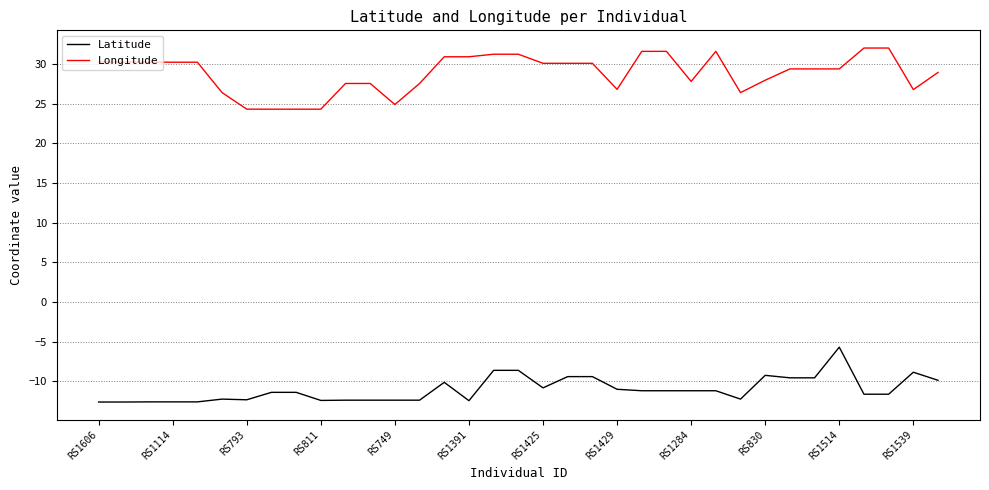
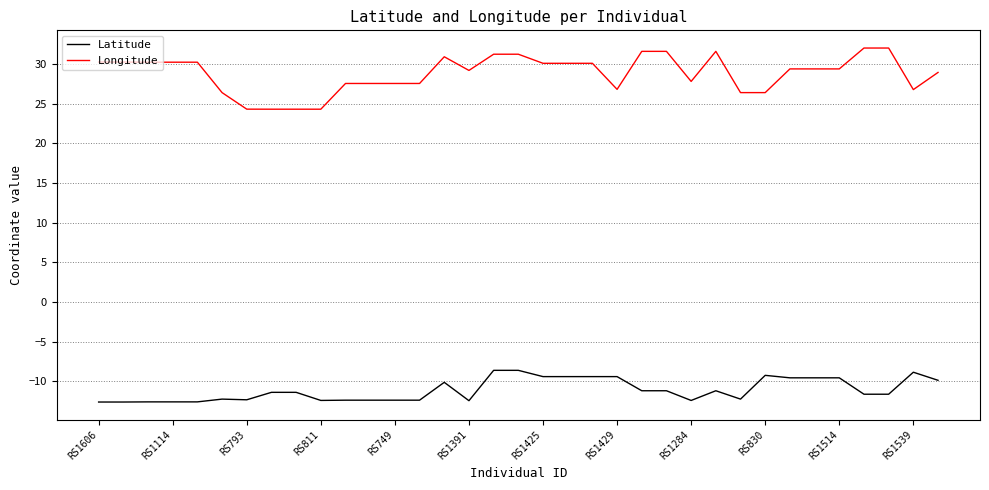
Longitude, RS749: 25 -> 28
Longitude, RS1391: 31 -> 29
Latitude, RS1425: -11 -> -9
Latitude, RS1429: -11 -> -9
Latitude, RS1284: -11 -> -12
Longitude, RS830: 28 -> 26
Latitude, RS1514: -6 -> -10
